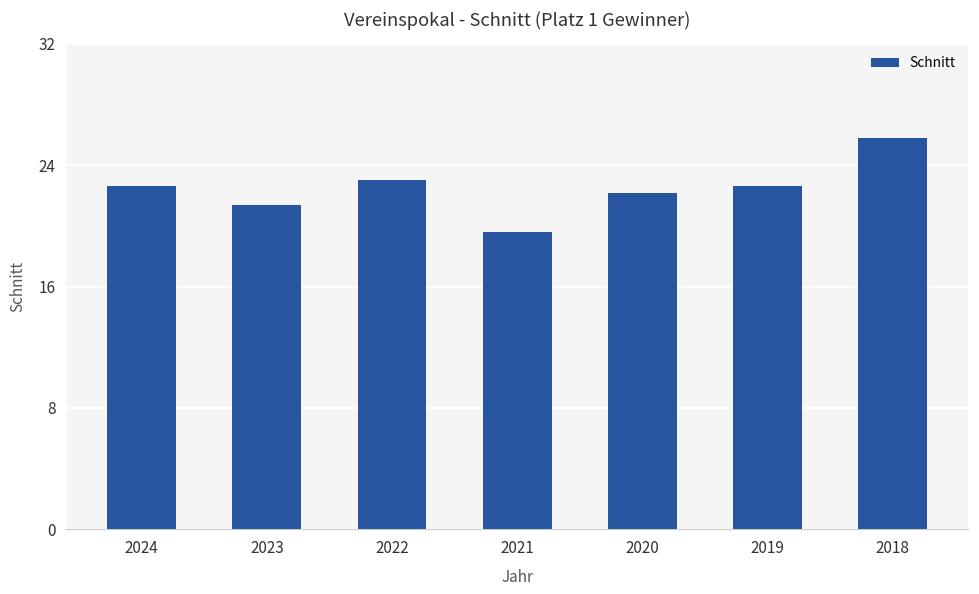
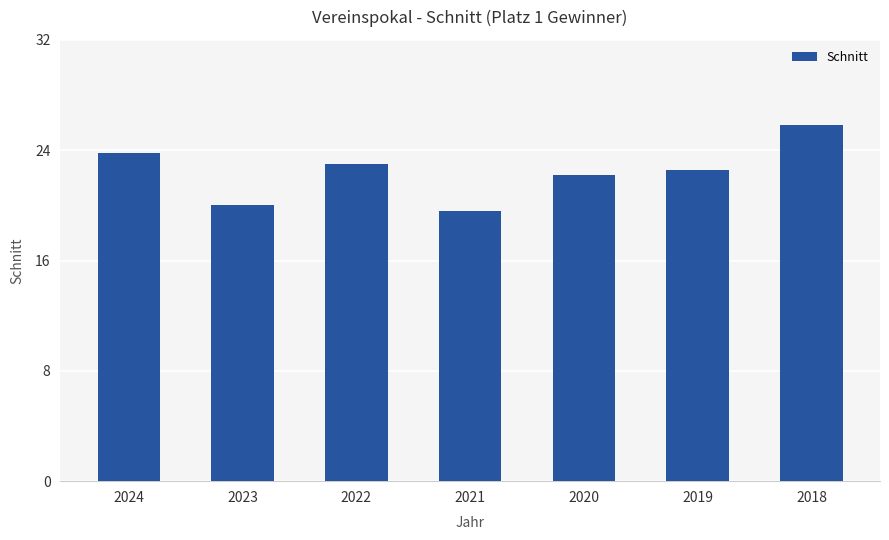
2024: 22.6 -> 23.8
2023: 21.4 -> 20.0
